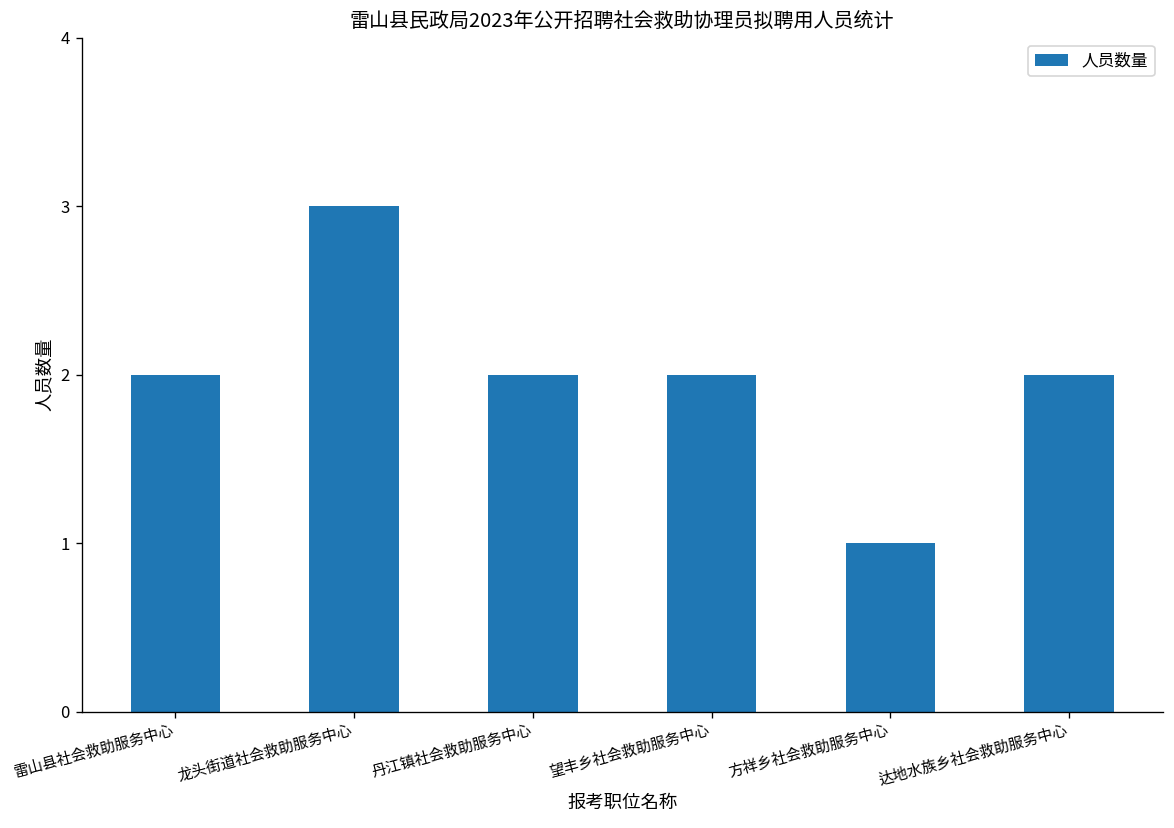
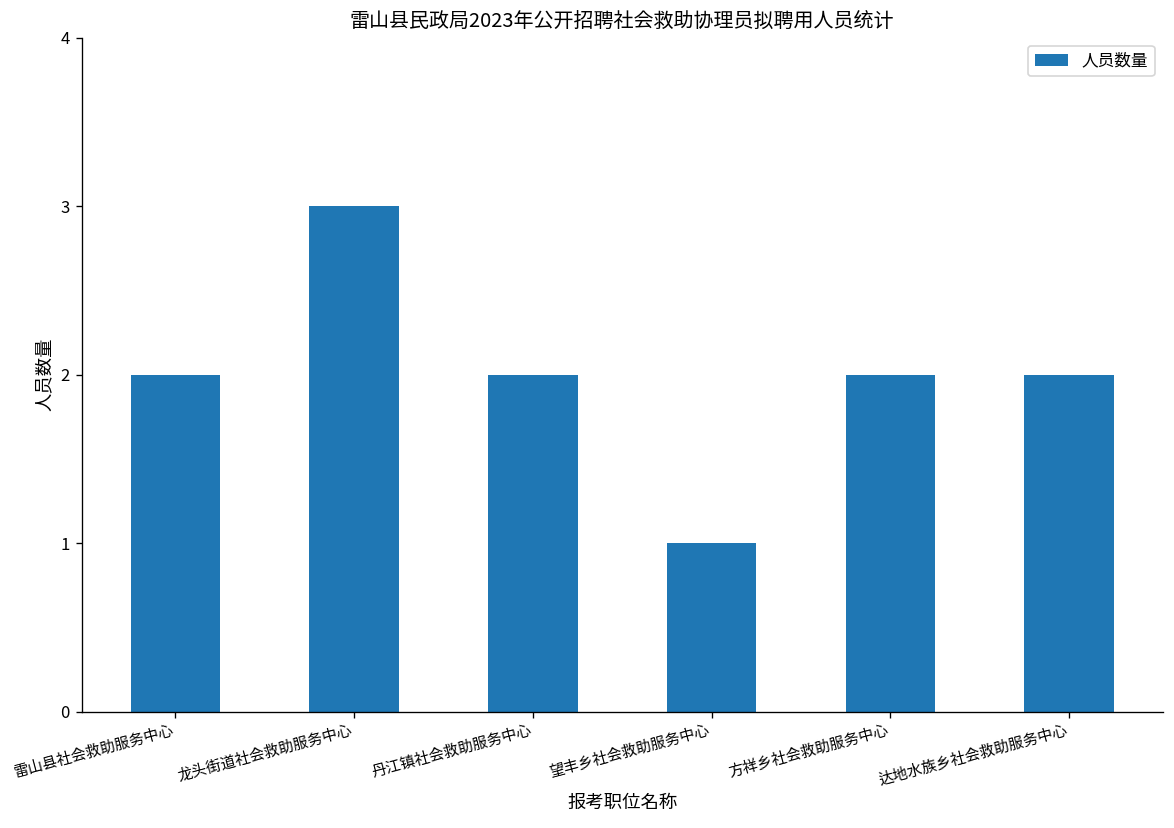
望丰乡社会救助服务中心: 2 -> 1
方祥乡社会救助服务中心: 1 -> 2
